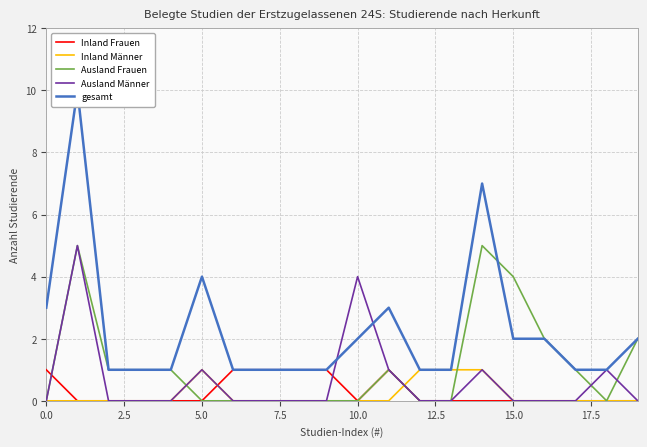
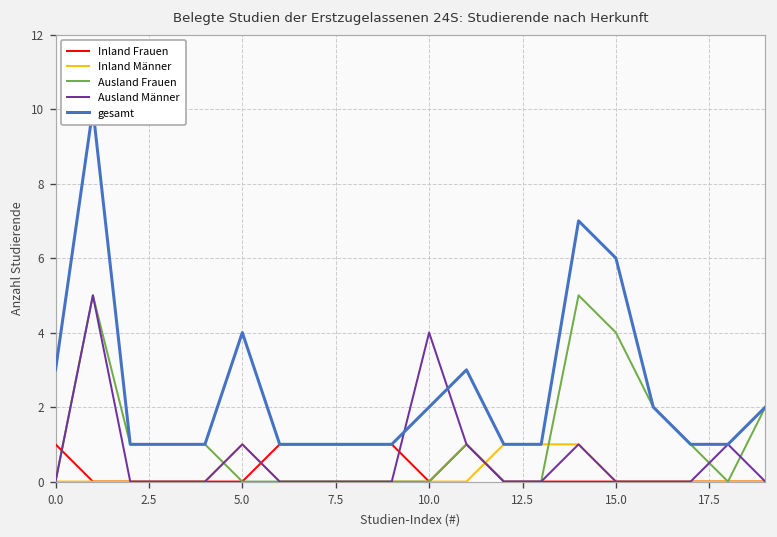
gesamt, 15.0: 2 -> 6
